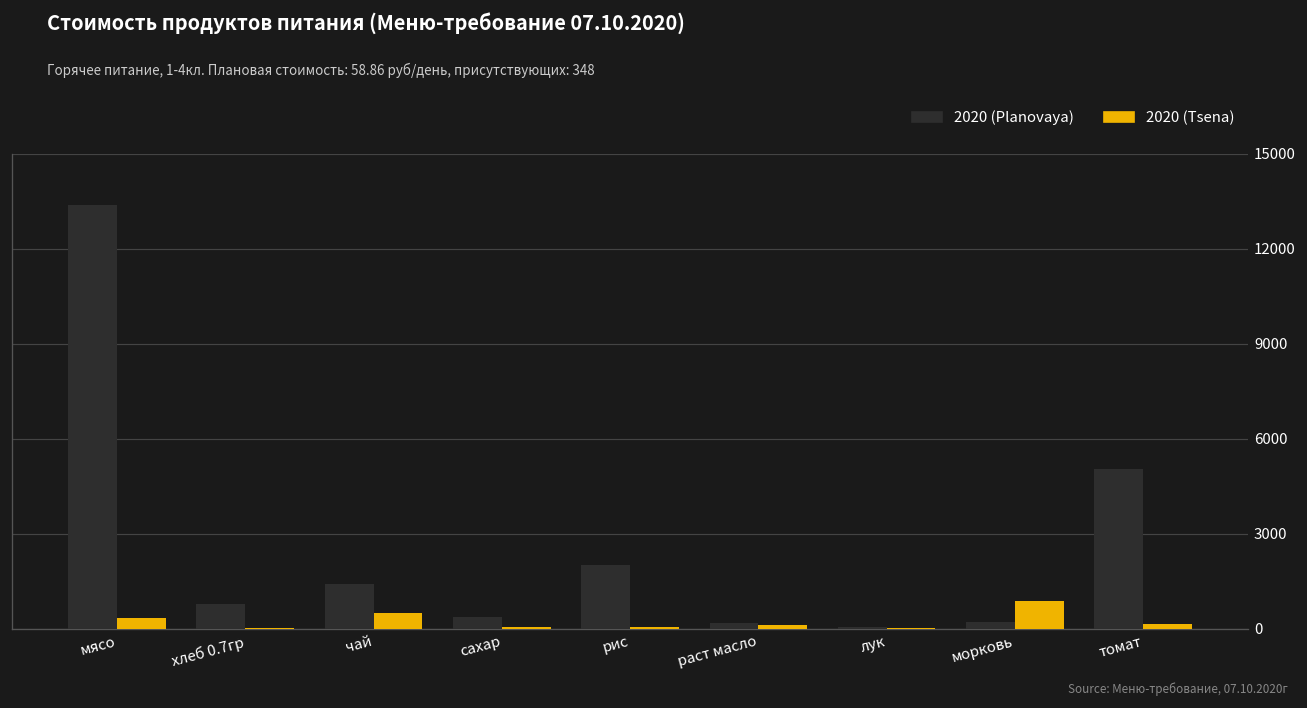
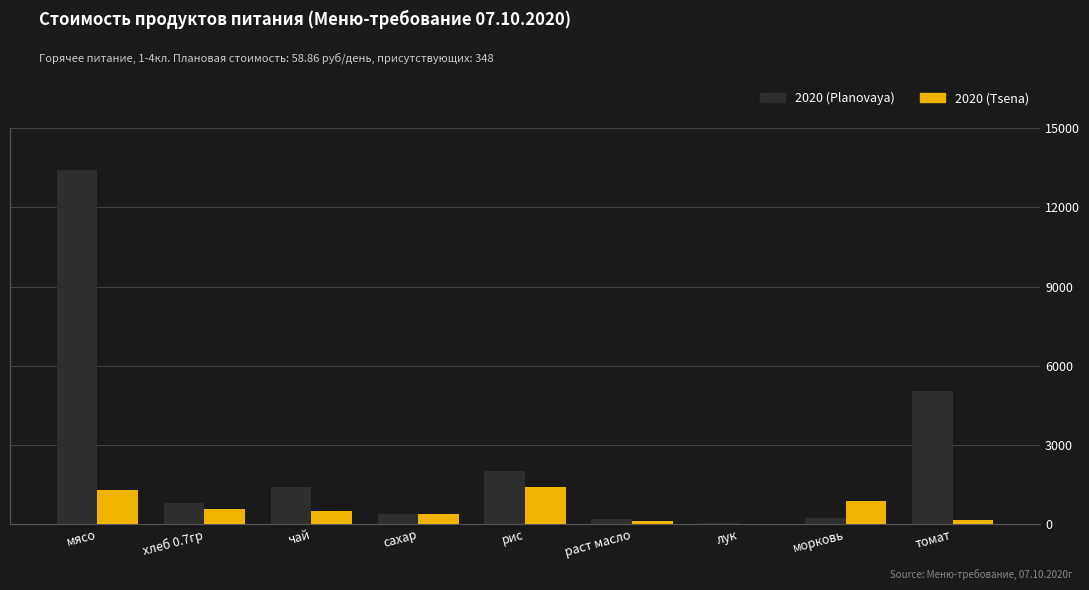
2020 (Tsena), мясо: 400 -> 1300
2020 (Tsena), хлеб 0.7гр: 0 -> 600
2020 (Tsena), сахар: 100 -> 400
2020 (Tsena), рис: 0 -> 1400
